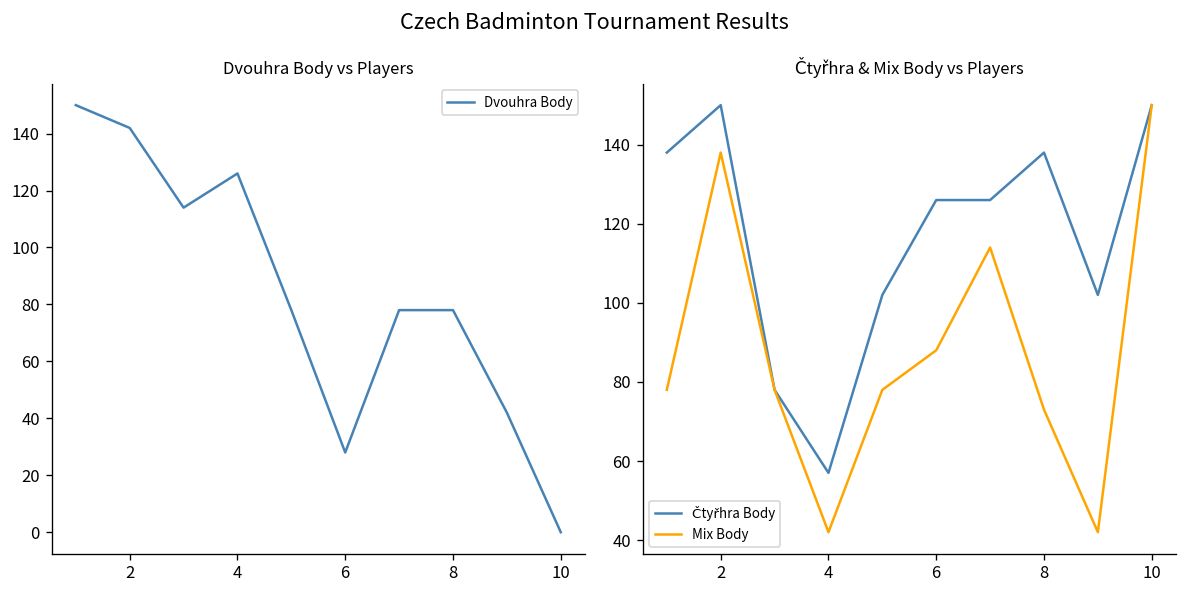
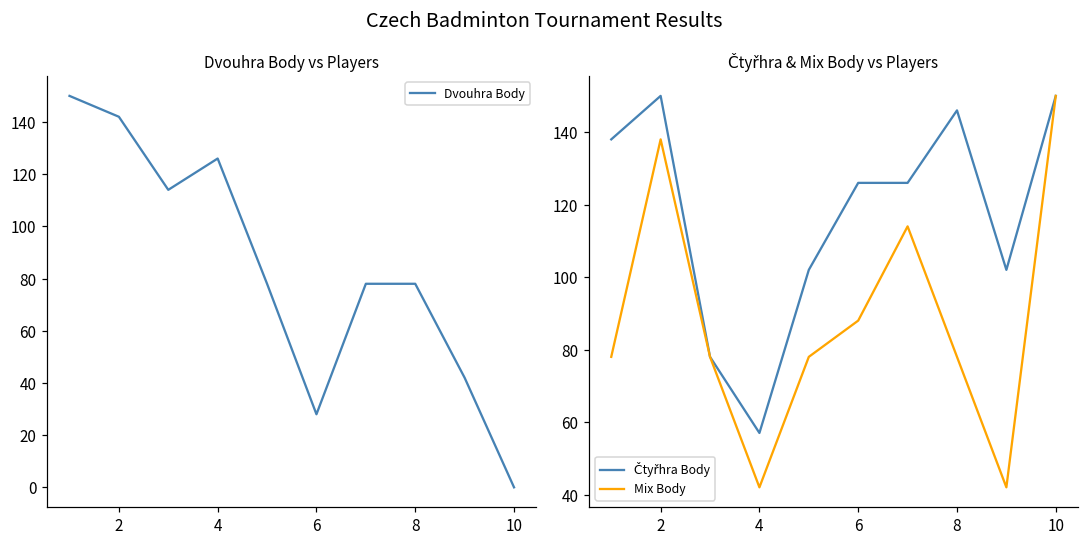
Čtyřhra & Mix Body vs Players, Čtyřhra Body, 8: 138 -> 146
Čtyřhra & Mix Body vs Players, Mix Body, 8: 73 -> 78
